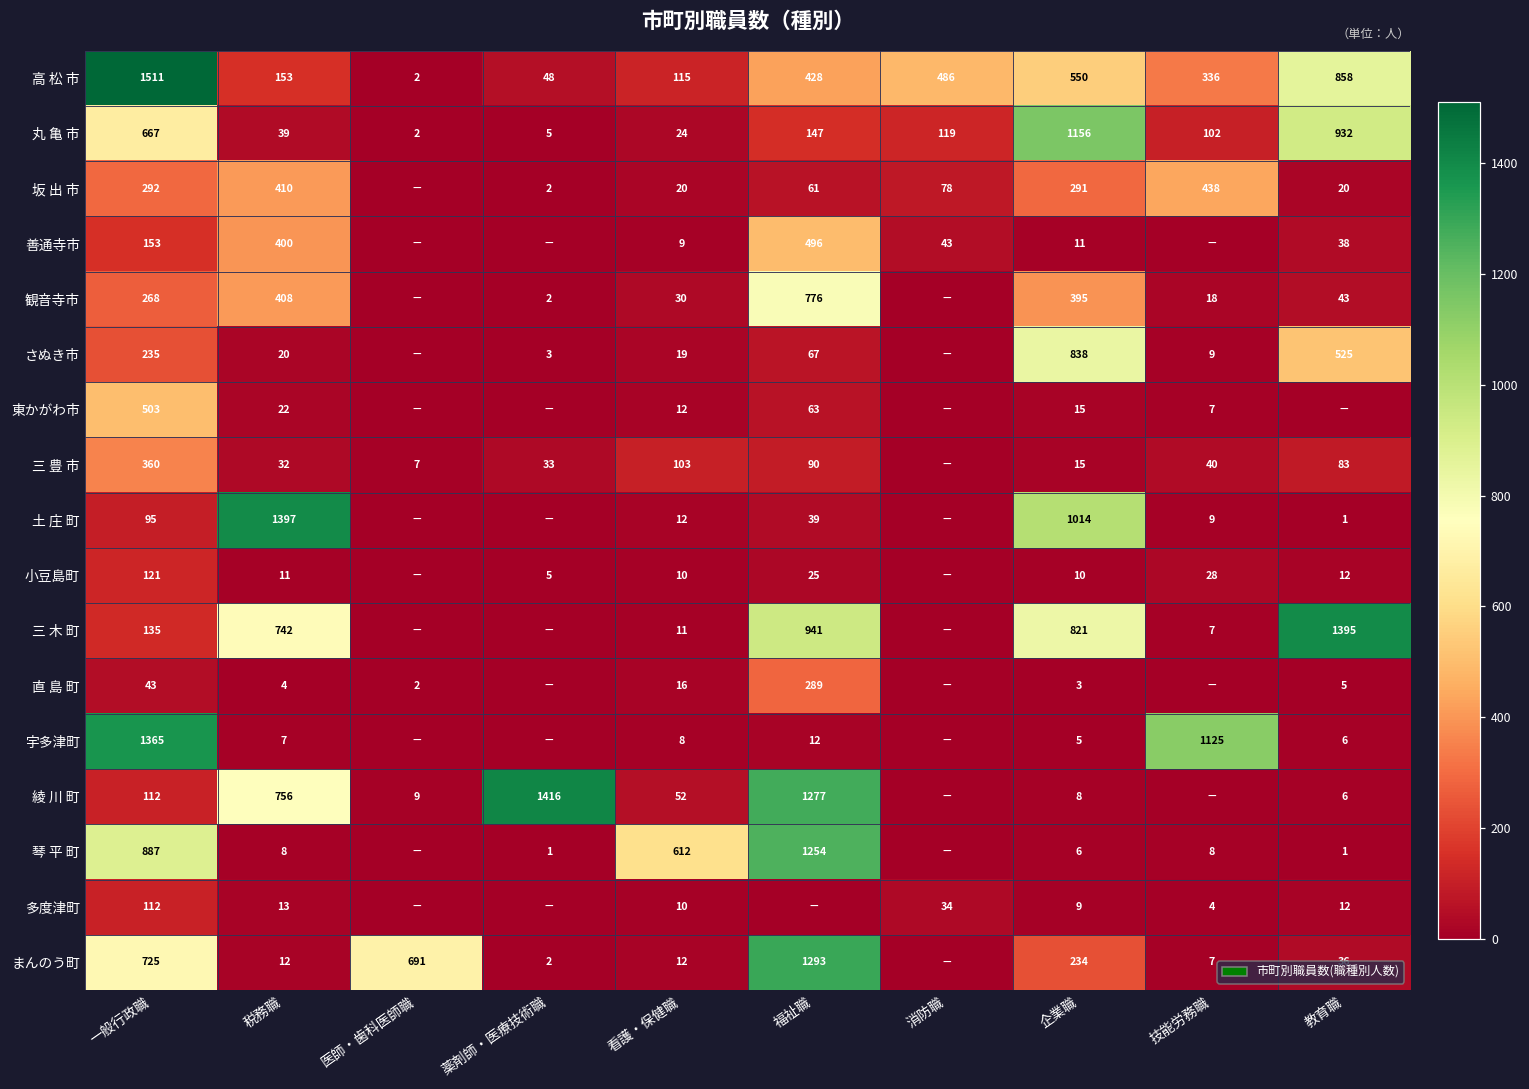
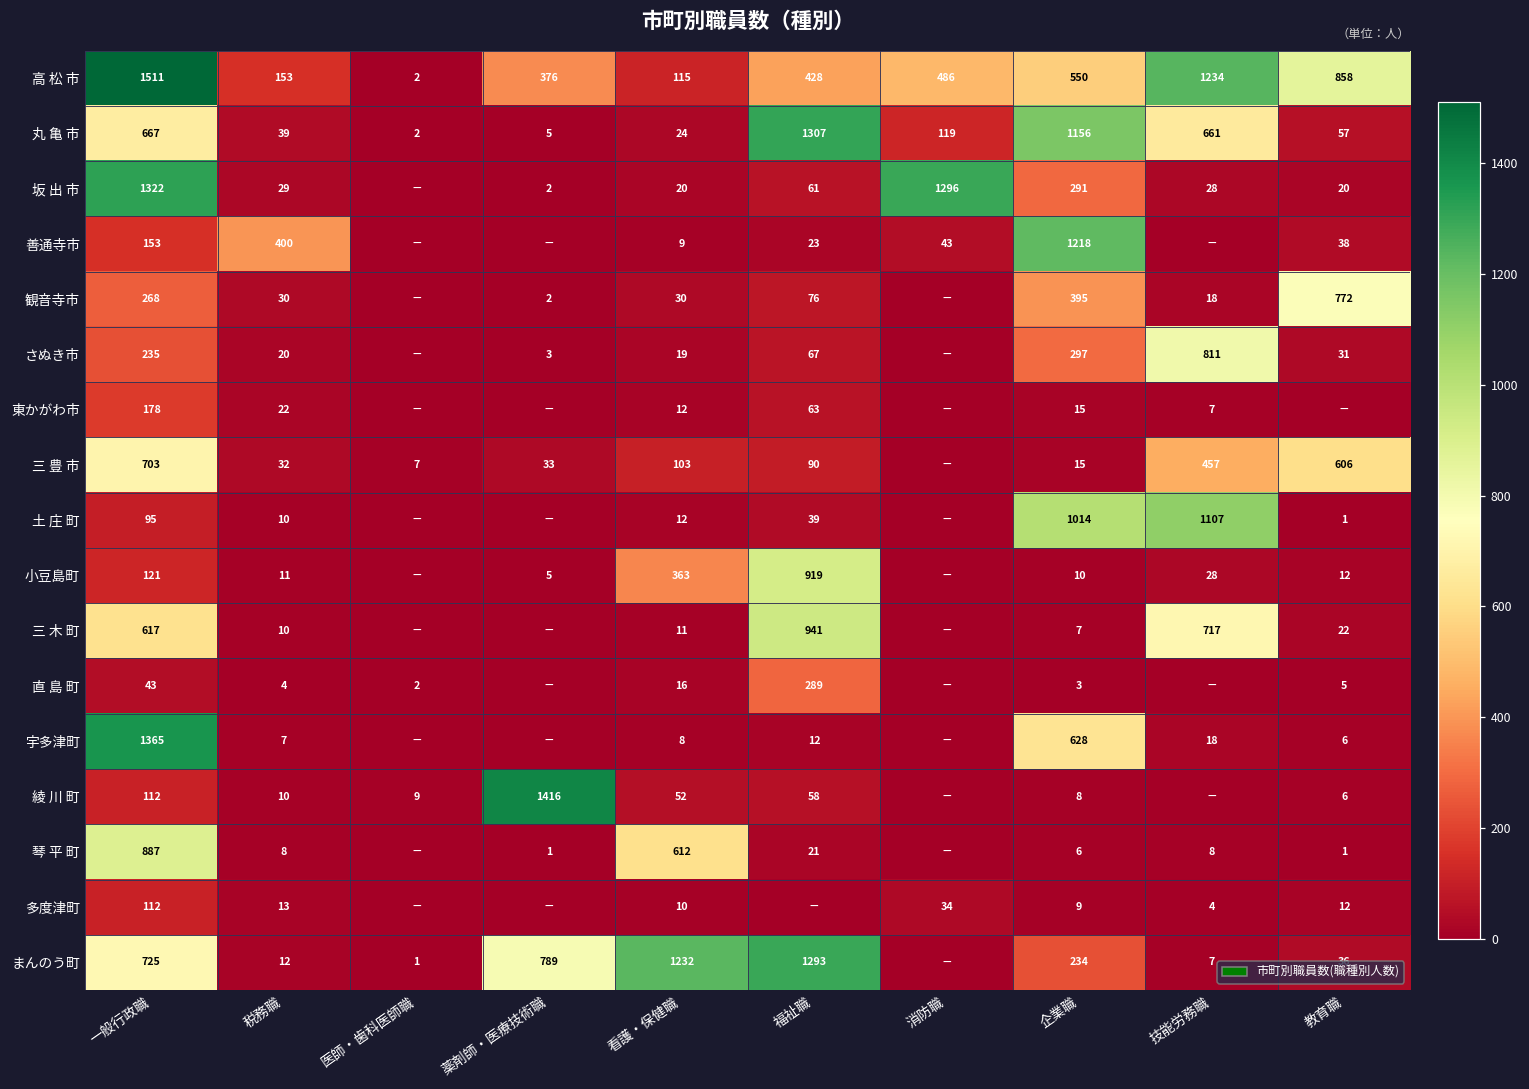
高 松 市, 薬剤師・医療技術職: 48 -> 376
高 松 市, 技能労務職: 336 -> 1234
丸 亀 市, 福祉職: 147 -> 1307
丸 亀 市, 技能労務職: 102 -> 661
丸 亀 市, 教育職: 932 -> 57
坂 出 市, 一般行政職: 292 -> 1322
坂 出 市, 税務職: 410 -> 29
坂 出 市, 消防職: 78 -> 1296
坂 出 市, 技能労務職: 438 -> 28
善通寺市, 福祉職: 496 -> 23
善通寺市, 企業職: 11 -> 1218
観音寺市, 税務職: 408 -> 30
観音寺市, 福祉職: 776 -> 76
観音寺市, 教育職: 43 -> 772
さぬき市, 企業職: 838 -> 297
さぬき市, 技能労務職: 9 -> 811
さぬき市, 教育職: 525 -> 31
東かがわ市, 一般行政職: 503 -> 178
三 豊 市, 一般行政職: 360 -> 703
三 豊 市, 技能労務職: 40 -> 457
三 豊 市, 教育職: 83 -> 606
土 庄 町, 税務職: 1397 -> 10
土 庄 町, 技能労務職: 9 -> 1107
小豆島町, 看護・保健職: 10 -> 363
小豆島町, 福祉職: 25 -> 919
三 木 町, 一般行政職: 135 -> 617
三 木 町, 税務職: 742 -> 10
三 木 町, 企業職: 821 -> 7
三 木 町, 技能労務職: 7 -> 717
三 木 町, 教育職: 1395 -> 22
宇多津町, 企業職: 5 -> 628
宇多津町, 技能労務職: 1125 -> 18
綾 川 町, 税務職: 756 -> 10
綾 川 町, 福祉職: 1277 -> 58
琴 平 町, 福祉職: 1254 -> 21
まんのう町, 医師・歯科医師職: 691 -> 1
まんのう町, 薬剤師・医療技術職: 2 -> 789
まんのう町, 看護・保健職: 12 -> 1232
